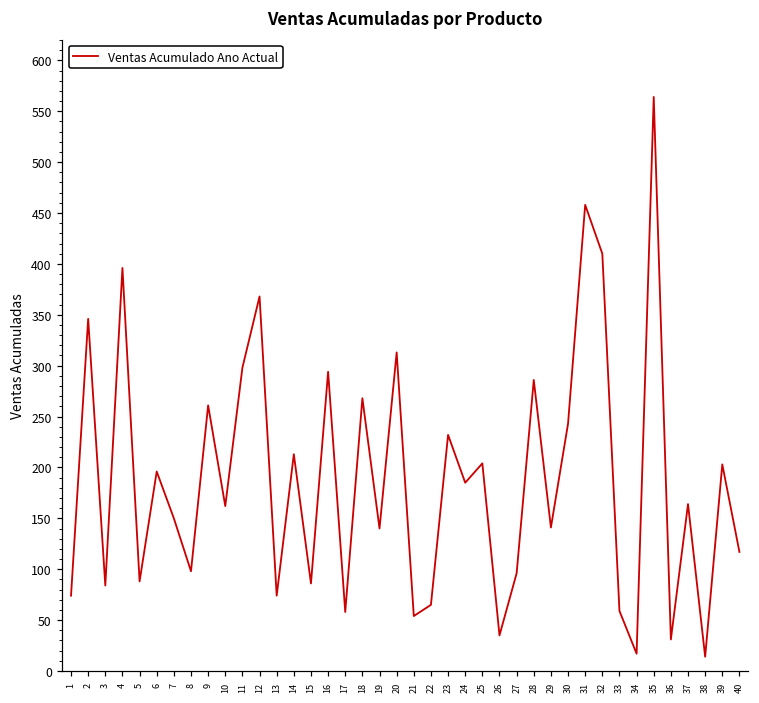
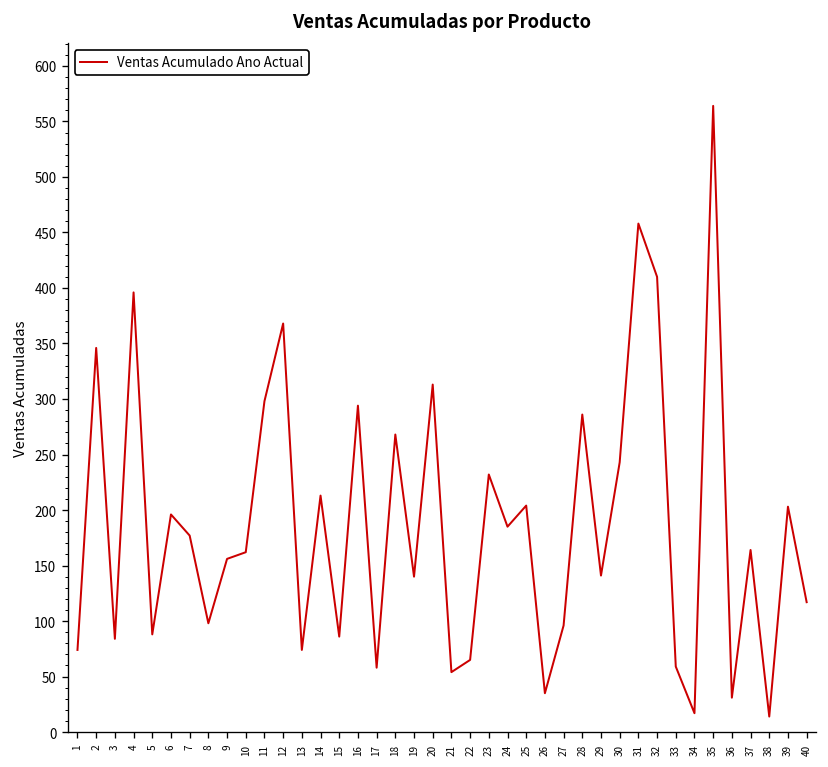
7: 150 -> 180
9: 260 -> 160
